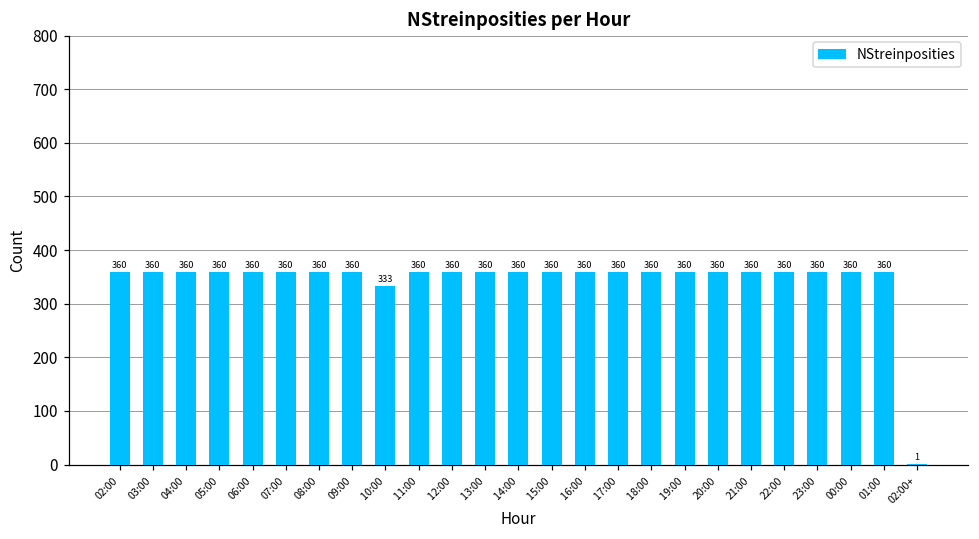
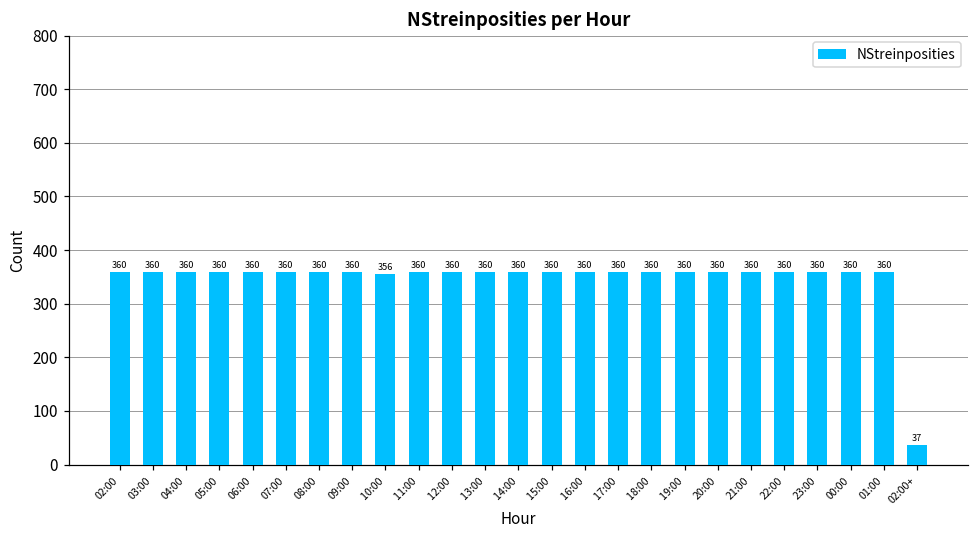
10:00: 333 -> 356
02:00+: 1 -> 37
